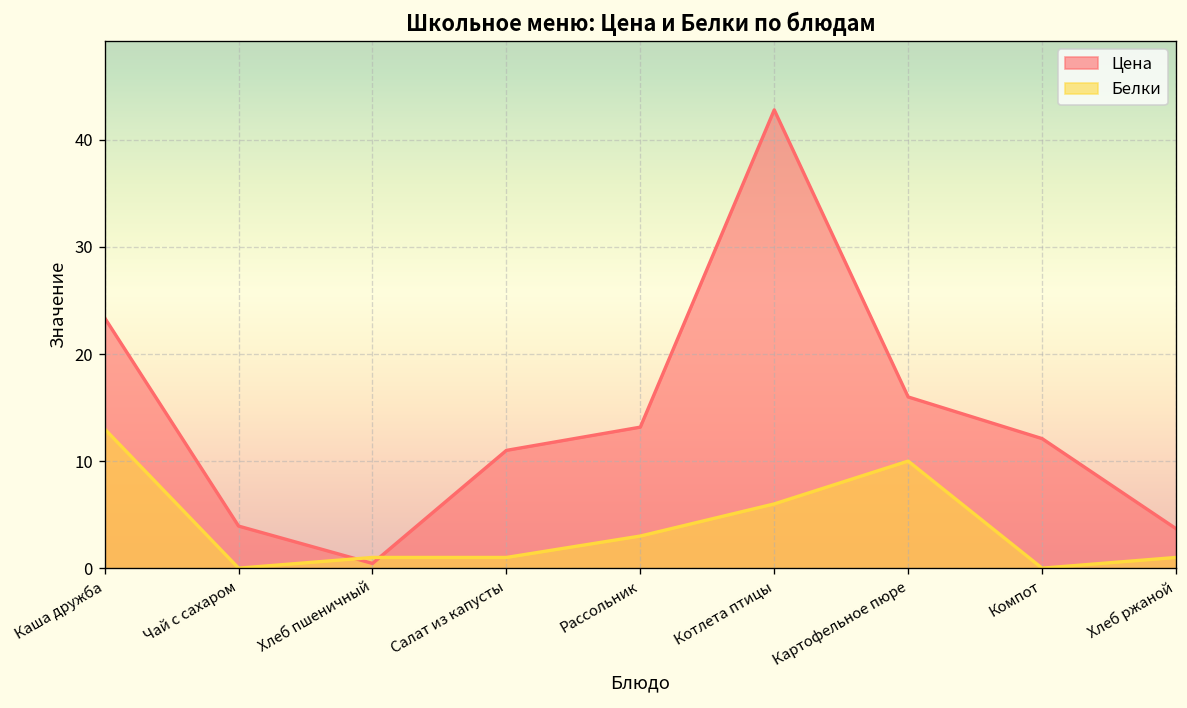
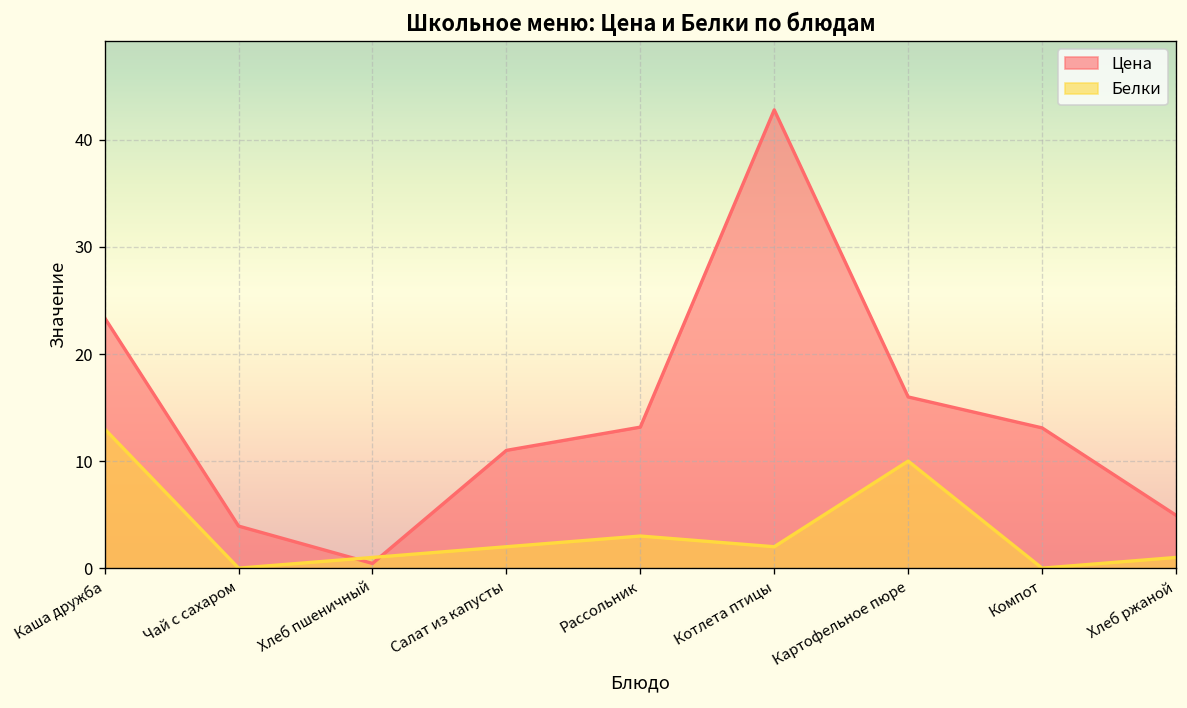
Белки, Салат из капусты: 1 -> 2
Белки, Котлета птицы: 6 -> 2
Цена, Компот: 12 -> 13
Цена, Хлеб ржаной: 4 -> 5
